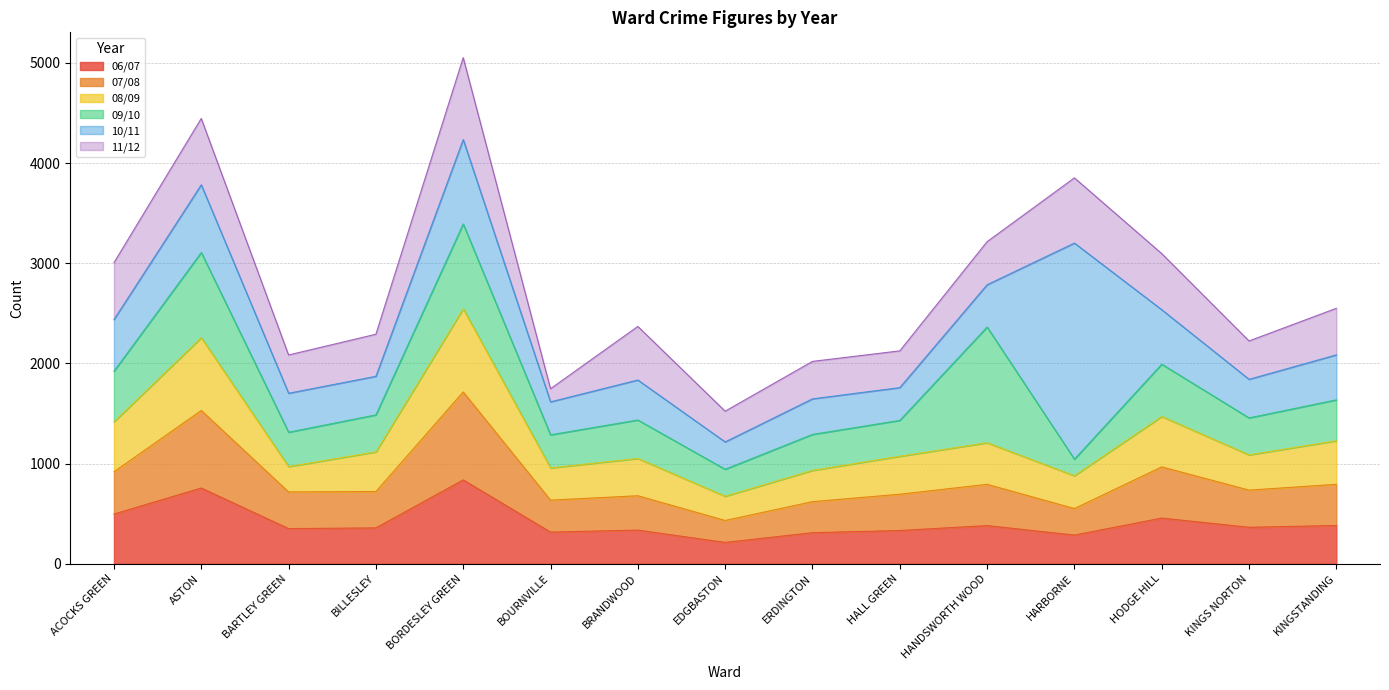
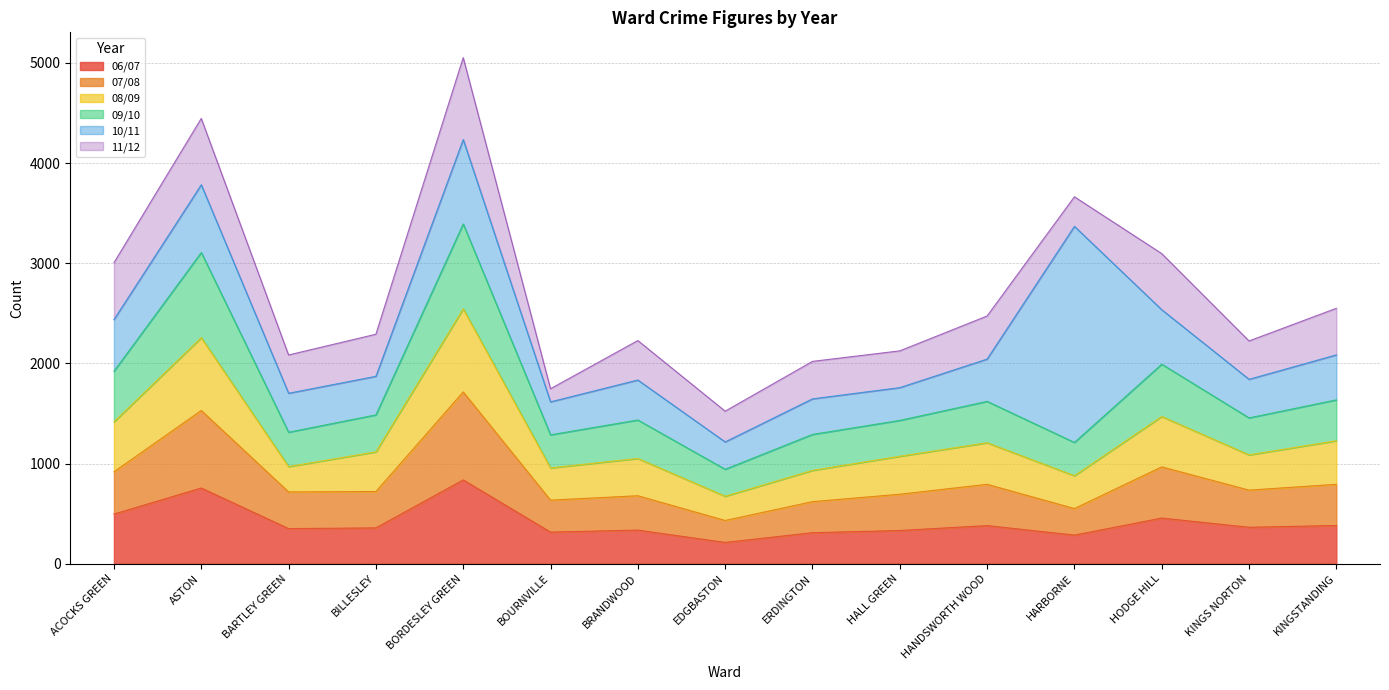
11/12, BRANDWOOD: 540 -> 390
09/10, HANDSWORTH WOOD: 1160 -> 410
09/10, HARBORNE: 170 -> 330
11/12, HARBORNE: 650 -> 300
